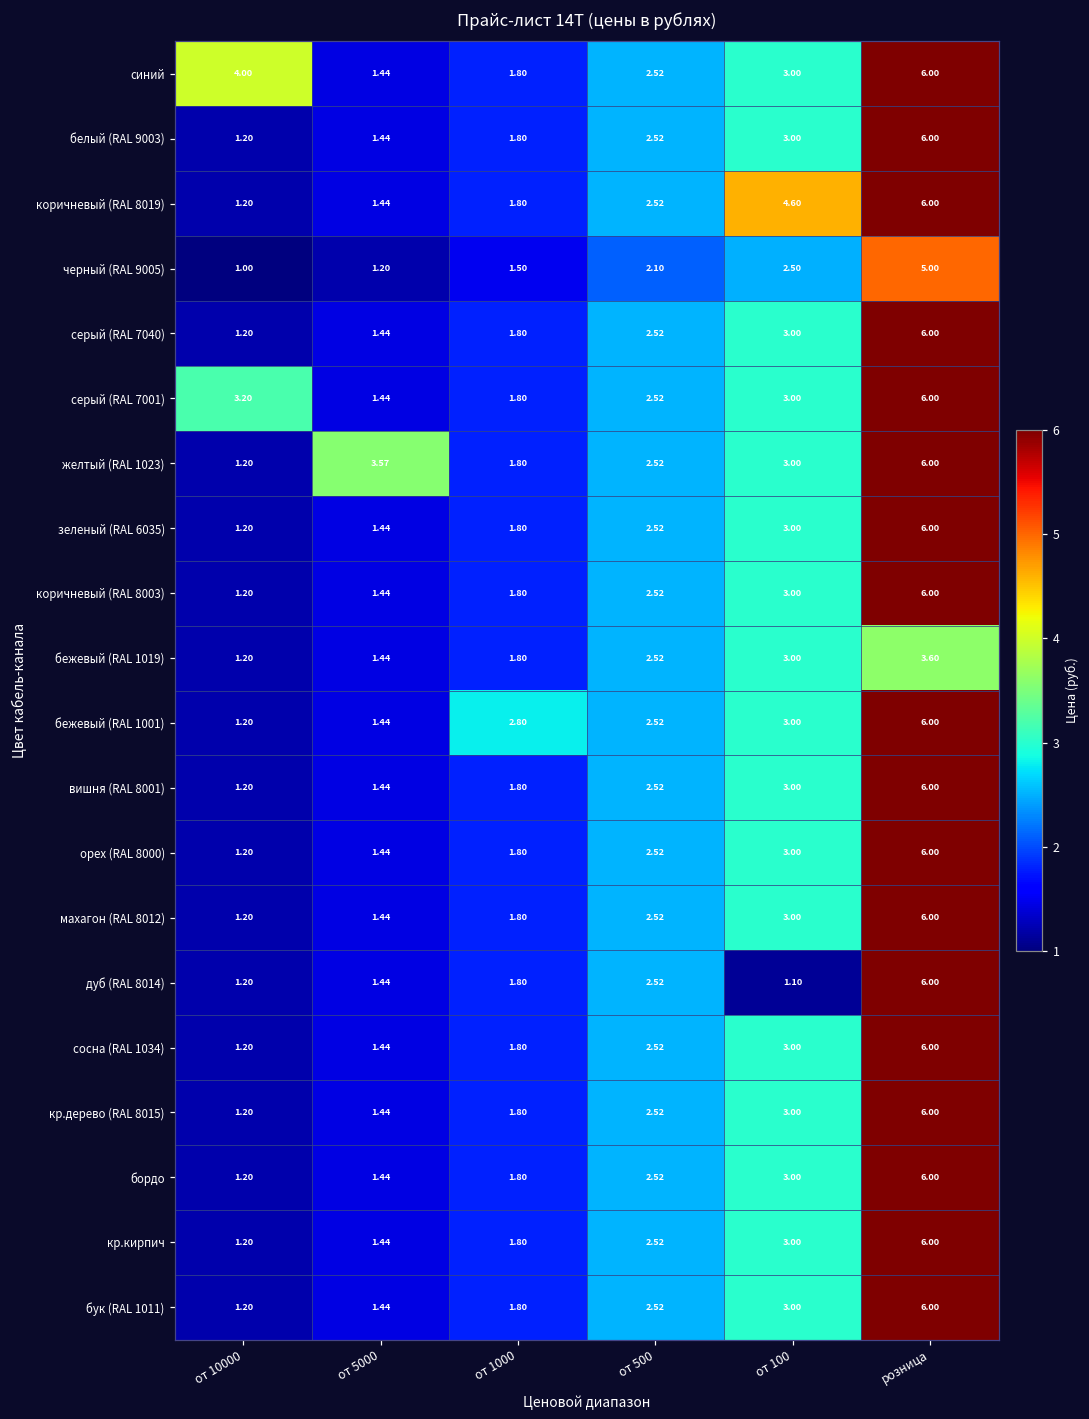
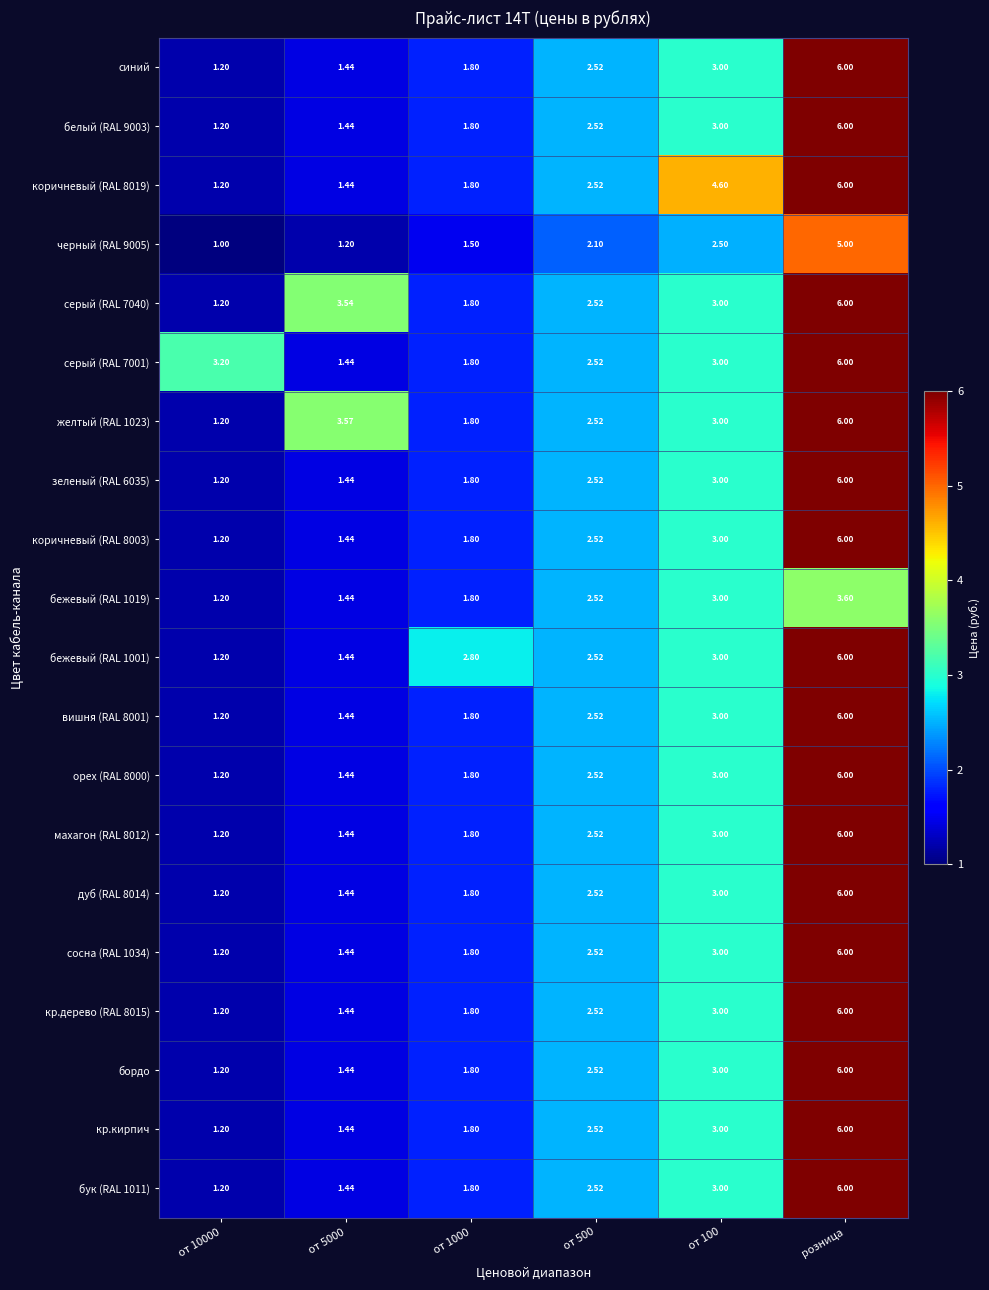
синий, от 10000: 4.00 -> 1.20
серый (RAL 7040), от 5000: 1.44 -> 3.54
дуб (RAL 8014), от 100: 1.10 -> 3.00
